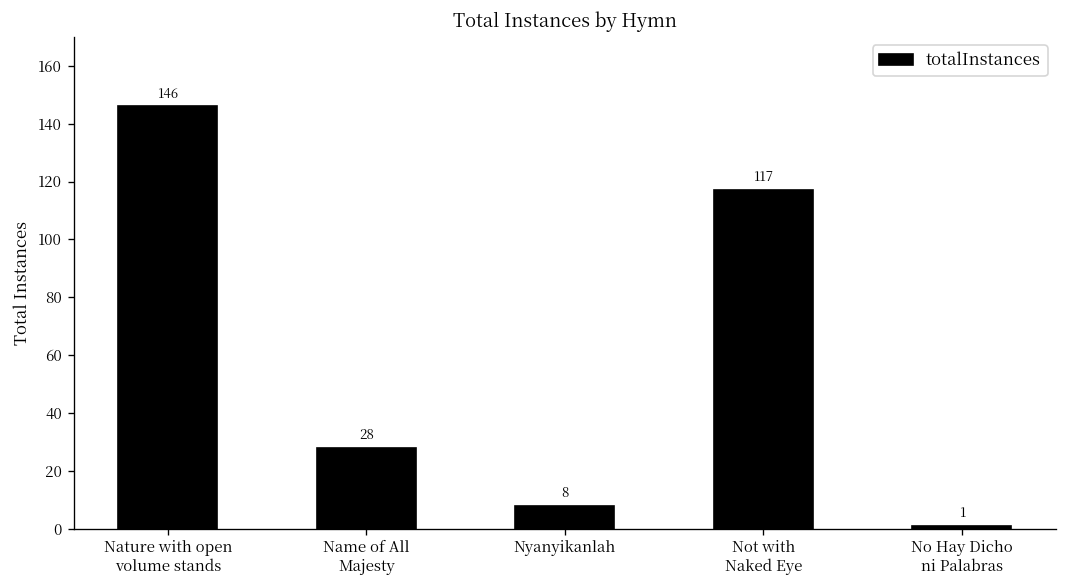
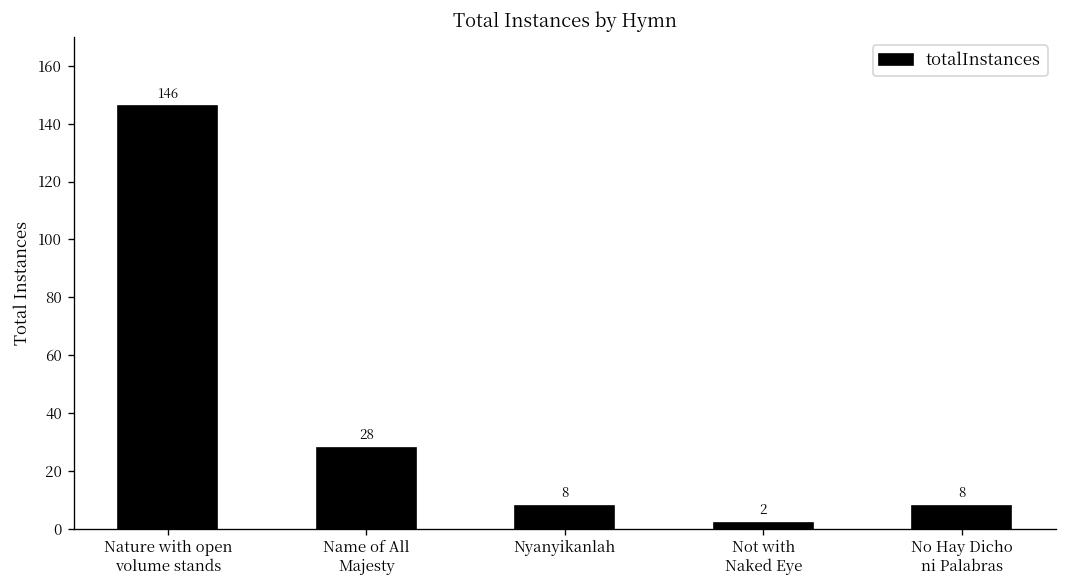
Not with Naked Eye: 117 -> 2
No Hay Dicho ni Palabras: 1 -> 8
